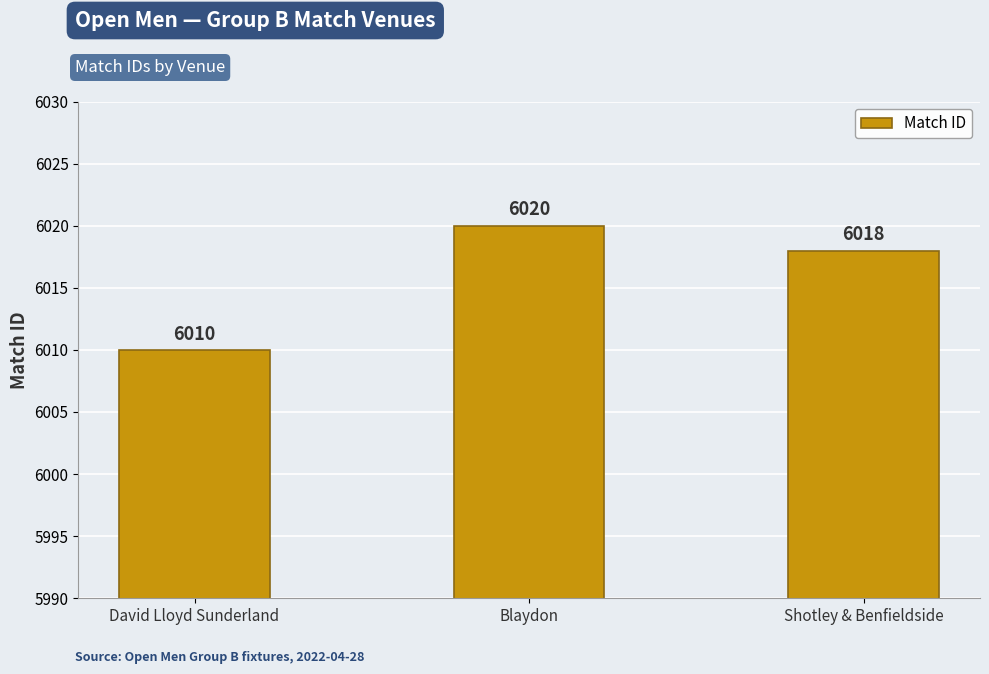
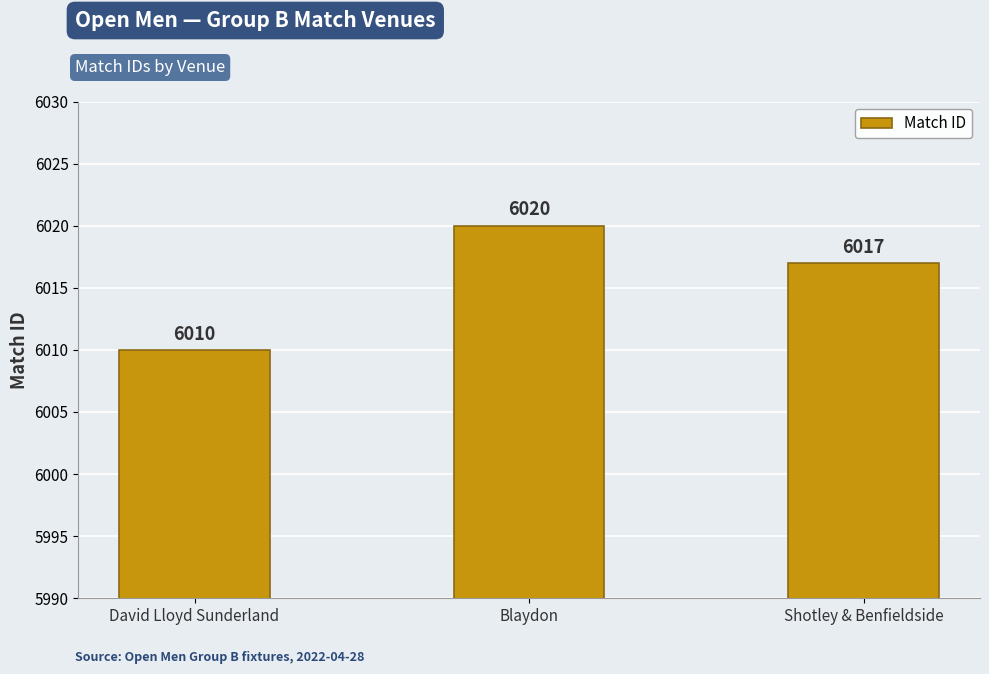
Shotley & Benfieldside: 6018 -> 6017
